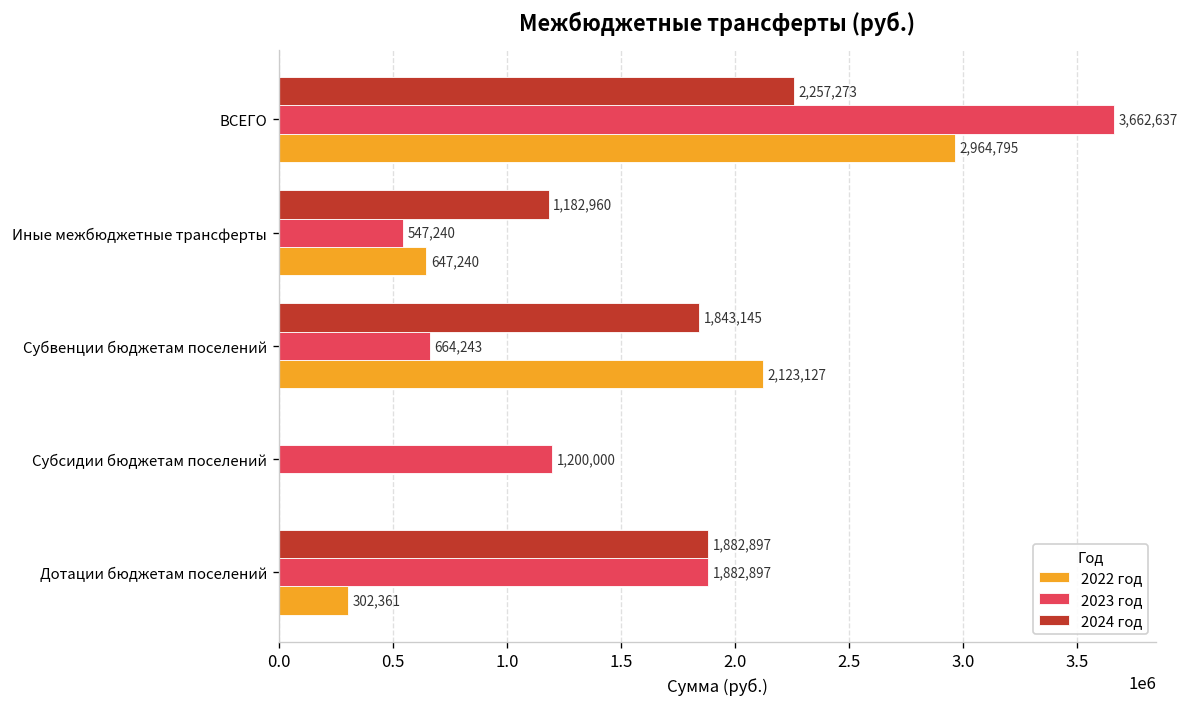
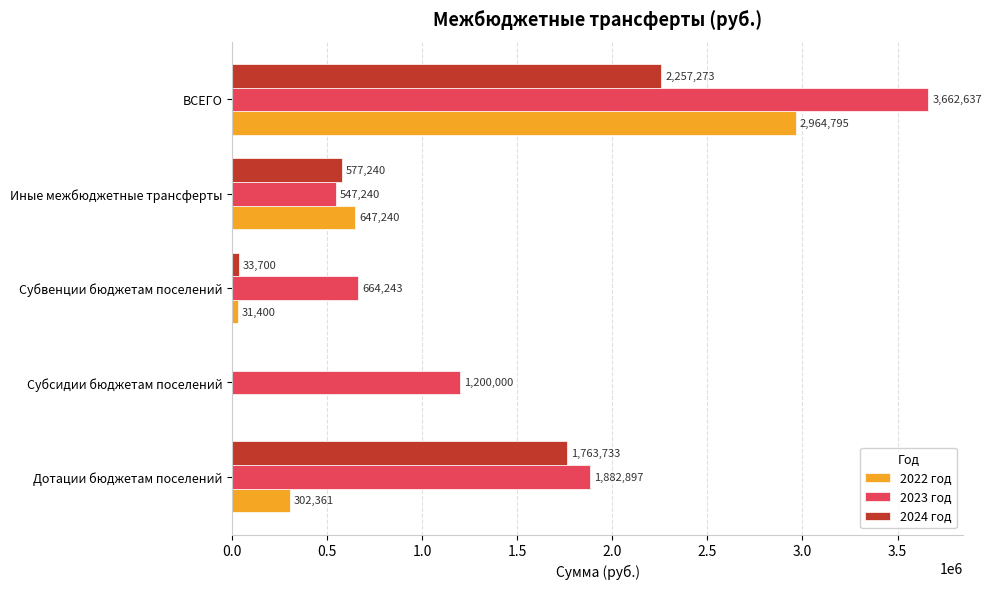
2024 год, Иные межбюджетные трансферты: 1,182,960 -> 577,240
2024 год, Субвенции бюджетам поселений: 1,843,145 -> 33,700
2022 год, Субвенции бюджетам поселений: 2,123,127 -> 31,400
2024 год, Дотации бюджетам поселений: 1,882,897 -> 1,763,733
